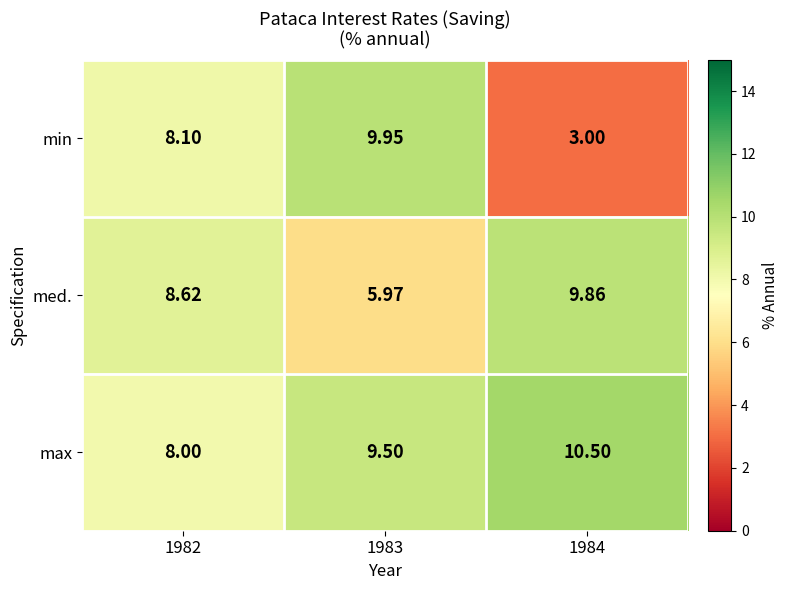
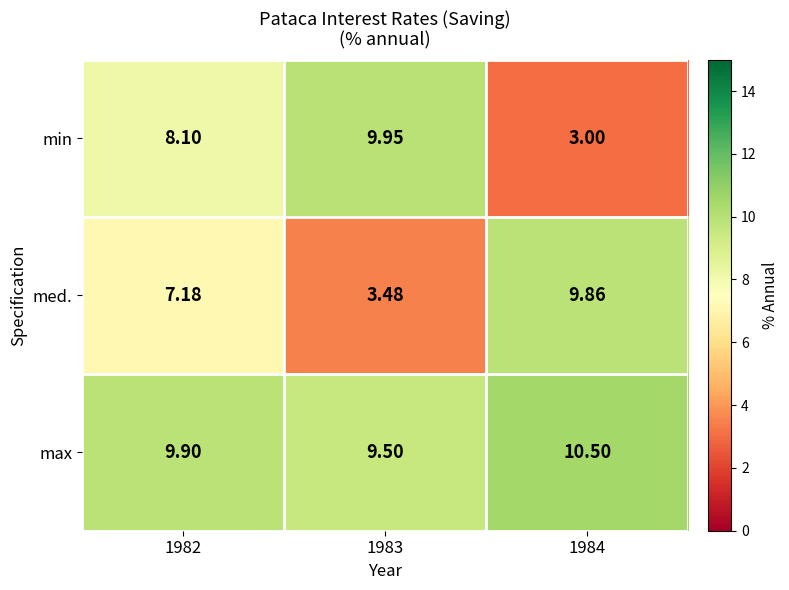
med., 1982: 8.62 -> 7.18
med., 1983: 5.97 -> 3.48
max, 1982: 8.00 -> 9.90
